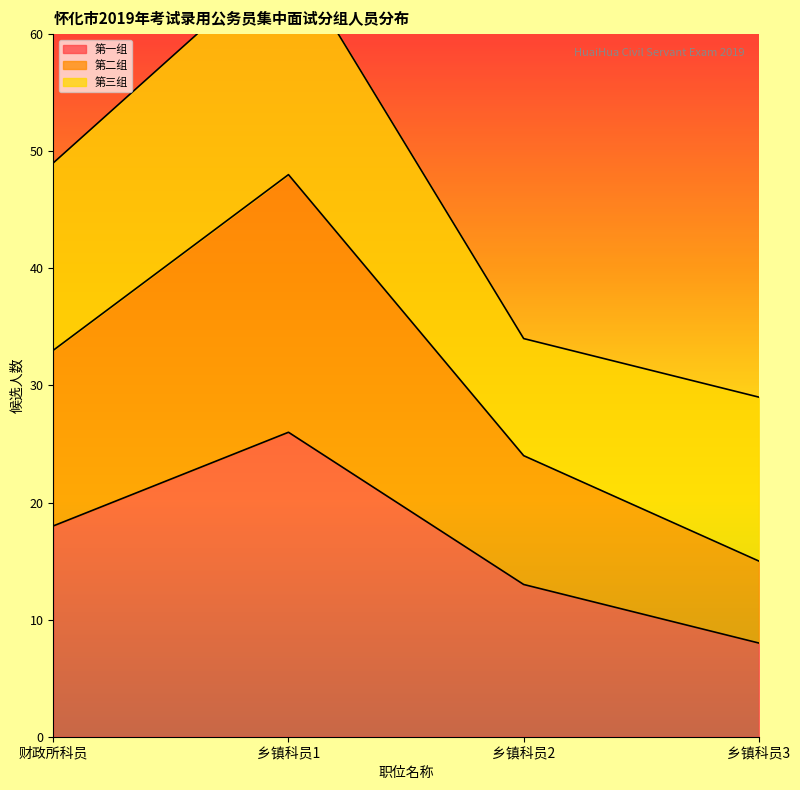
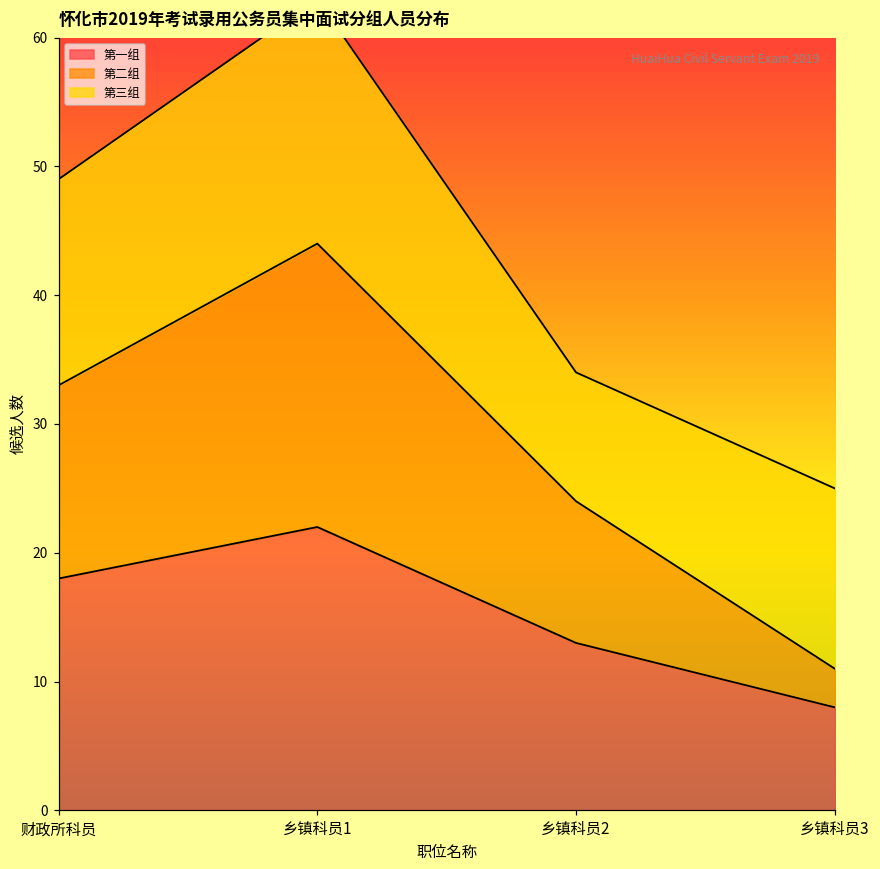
第一组, 乡镇科员1: 26 -> 22
第二组, 乡镇科员3: 7 -> 3
